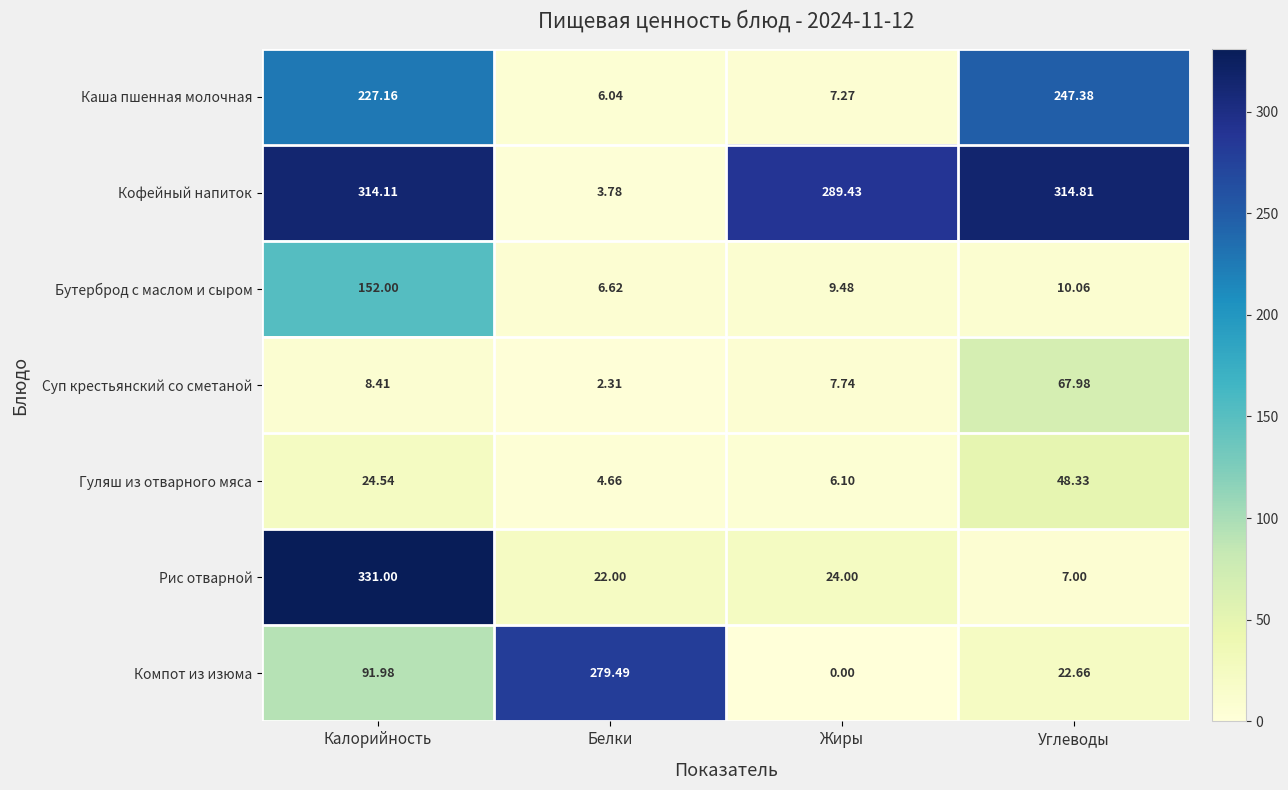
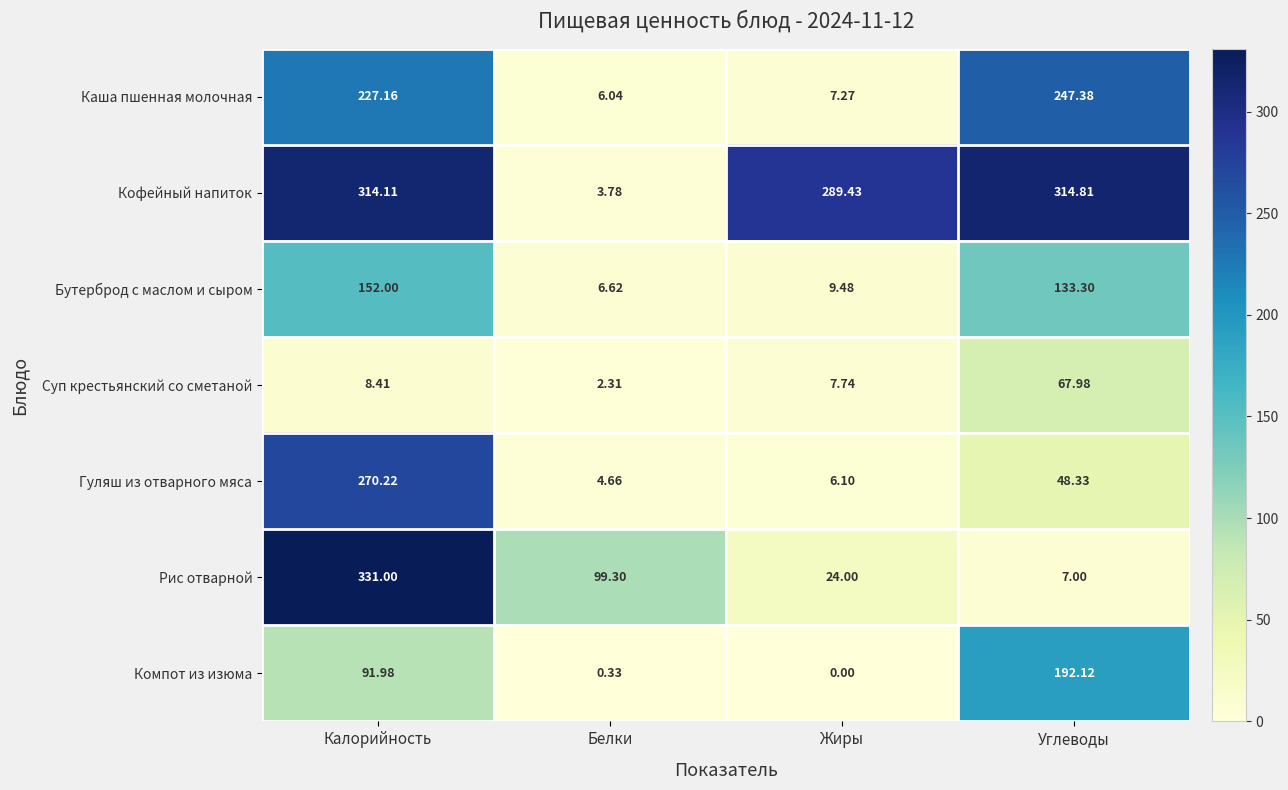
Бутерброд с маслом и сыром, Углеводы: 10.06 -> 133.30
Гуляш из отварного мяса, Калорийность: 24.54 -> 270.22
Рис отварной, Белки: 22.00 -> 99.30
Компот из изюма, Белки: 279.49 -> 0.33
Компот из изюма, Углеводы: 22.66 -> 192.12
